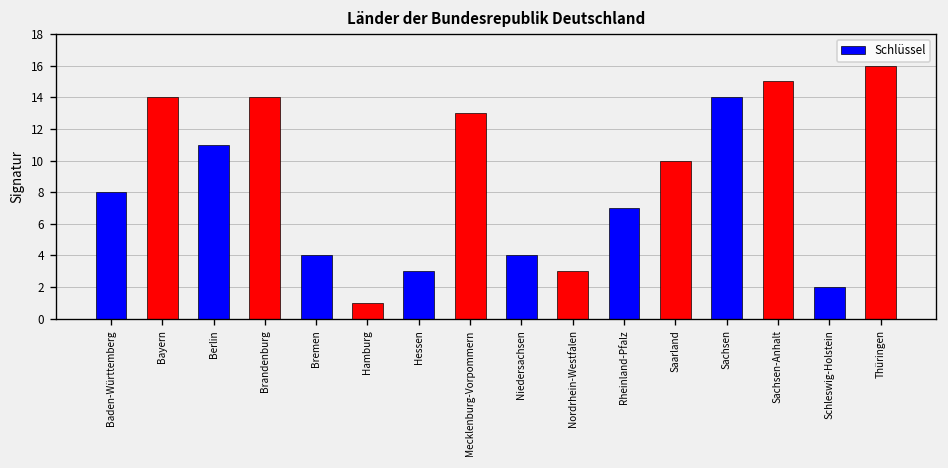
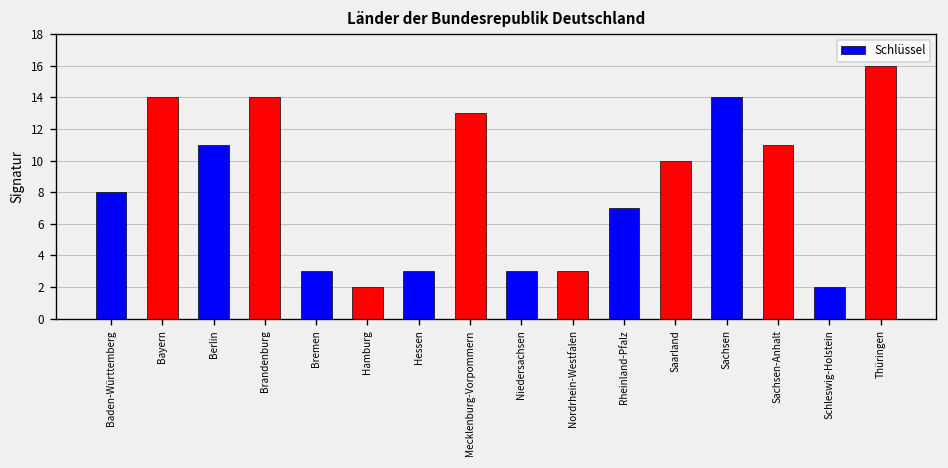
Bremen: 4 -> 3
Hamburg: 1 -> 2
Niedersachsen: 4 -> 3
Sachsen-Anhalt: 15 -> 11
